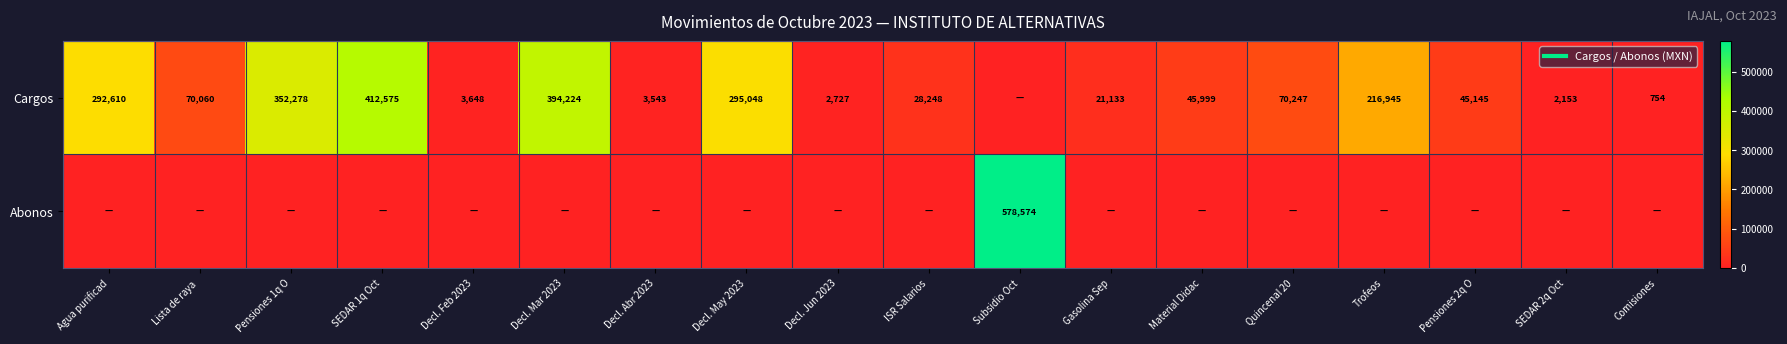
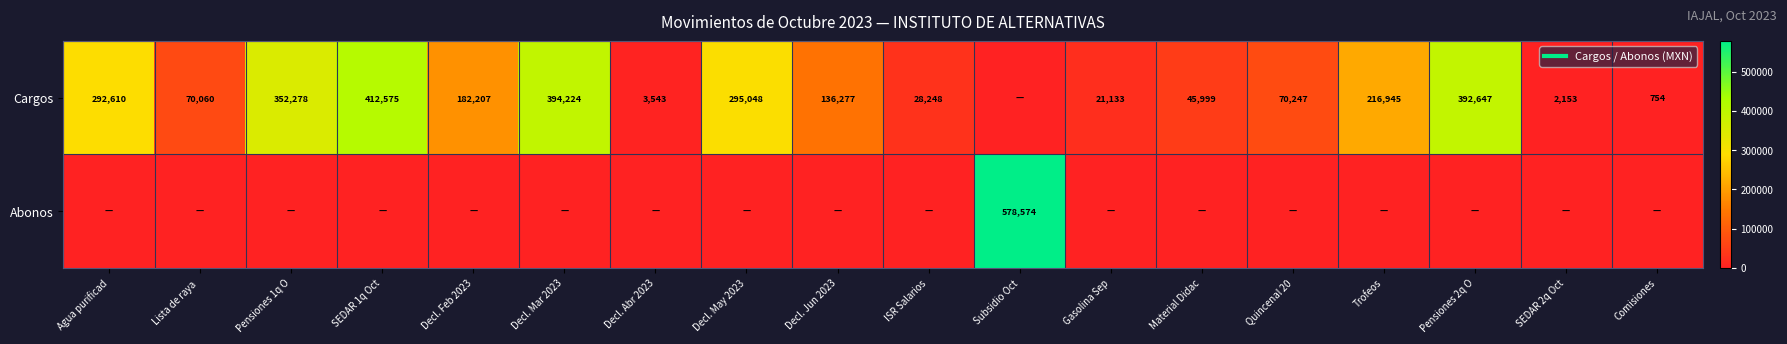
Cargos, Decl. Feb 2023: 3,648 -> 182,207
Cargos, Decl. Jun 2023: 2,727 -> 136,277
Cargos, Pensiones 2q O: 45,145 -> 392,647
